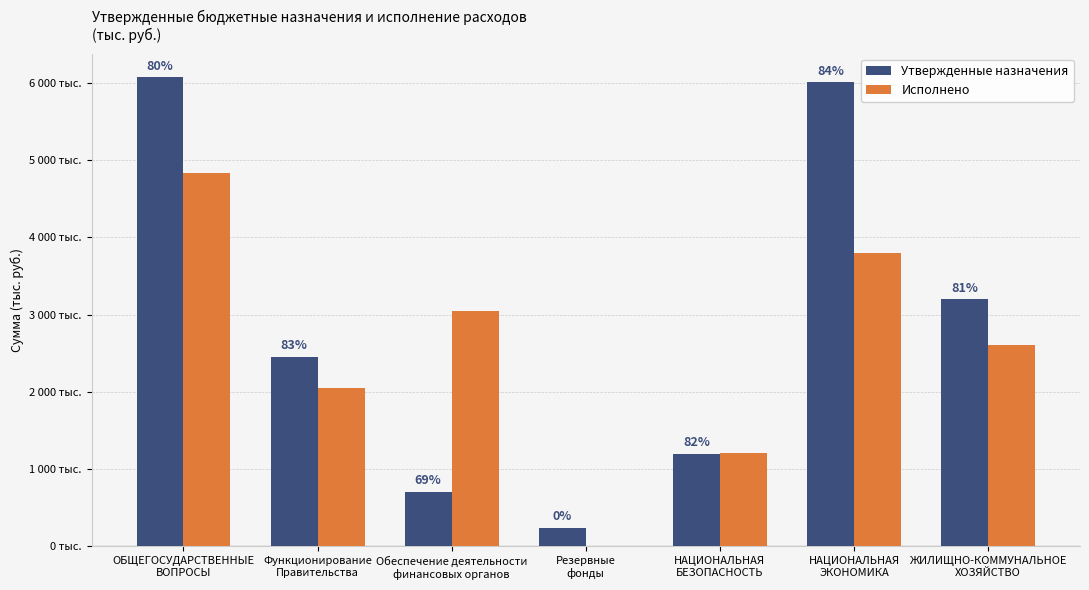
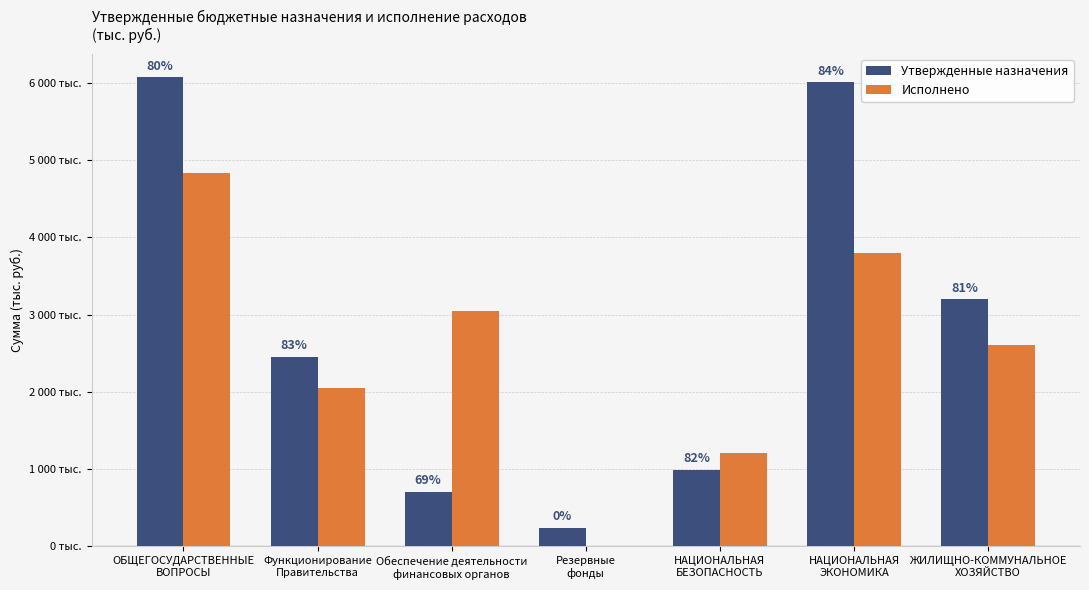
Утвержденные назначения, НАЦИОНАЛЬНАЯ БЕЗОПАСНОСТЬ: 1200 тыс. -> 1000 тыс.
